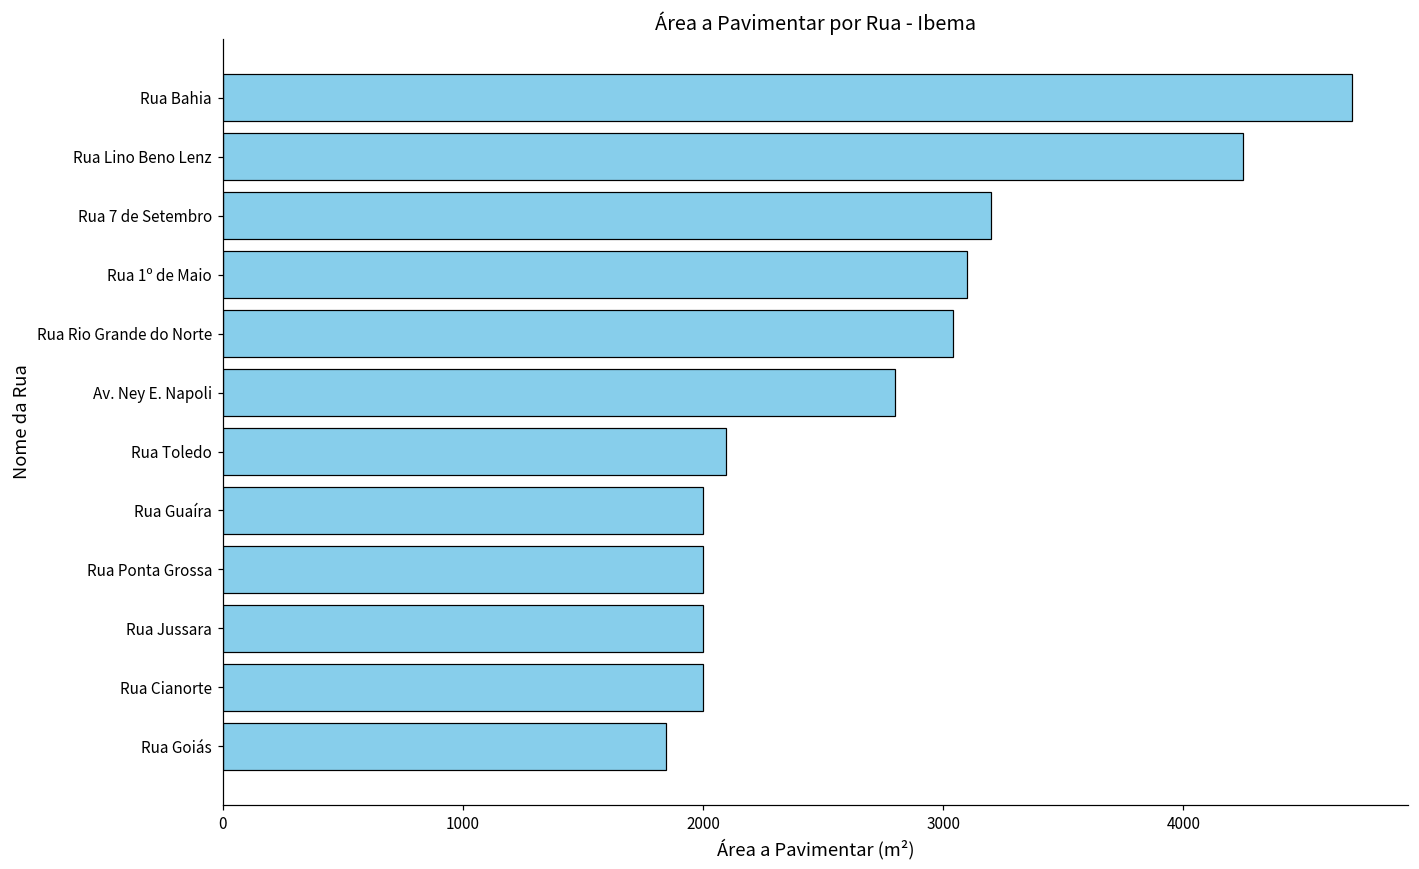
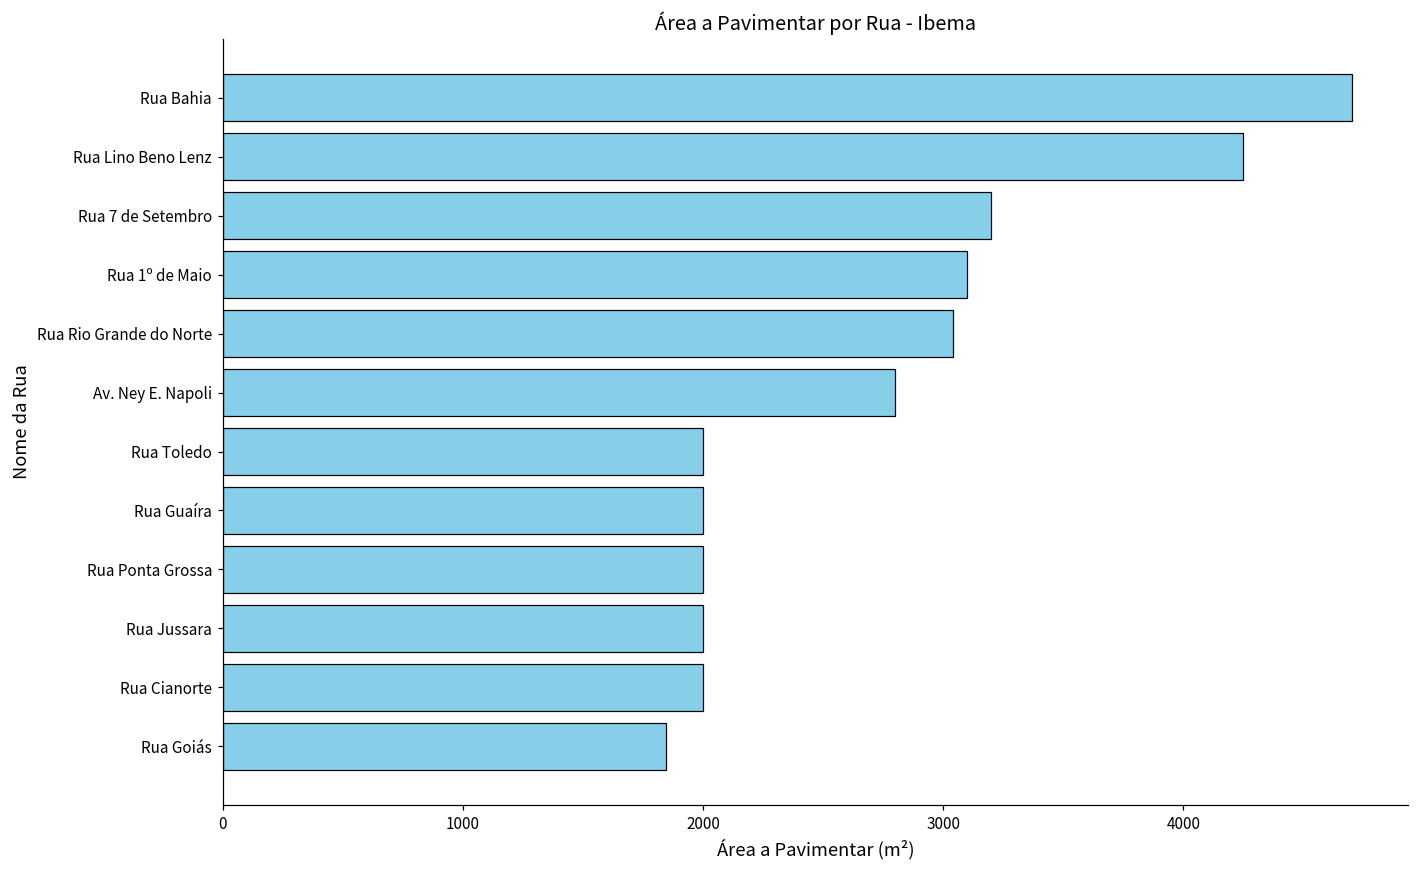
Rua Toledo: 2100 -> 2000
